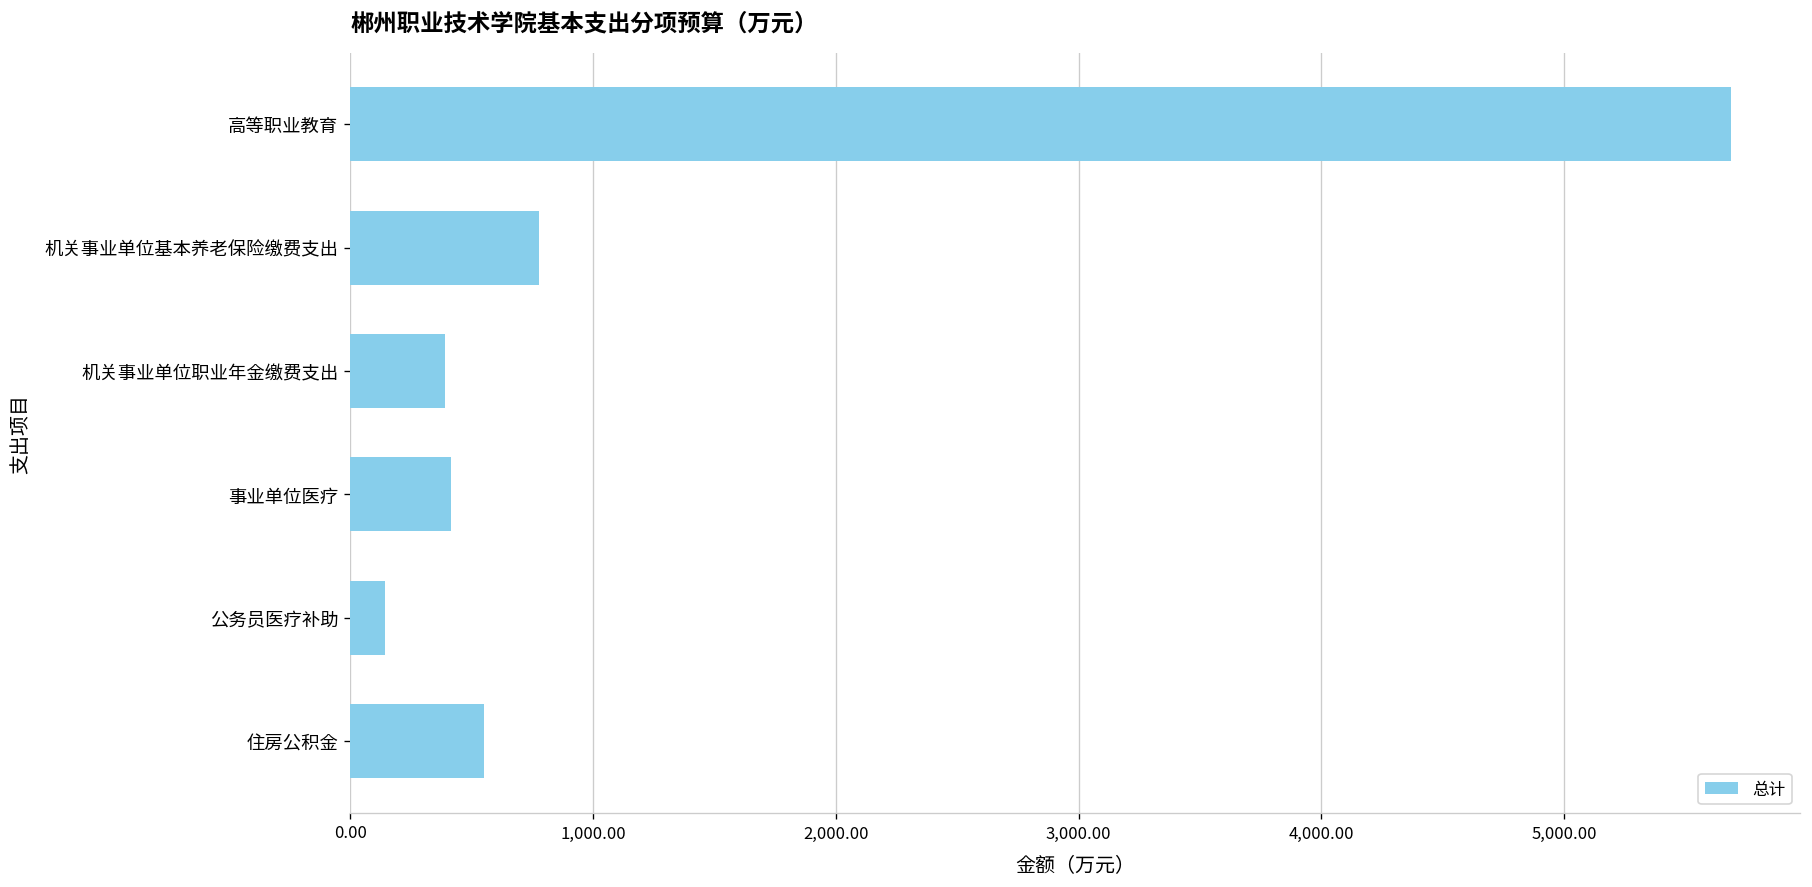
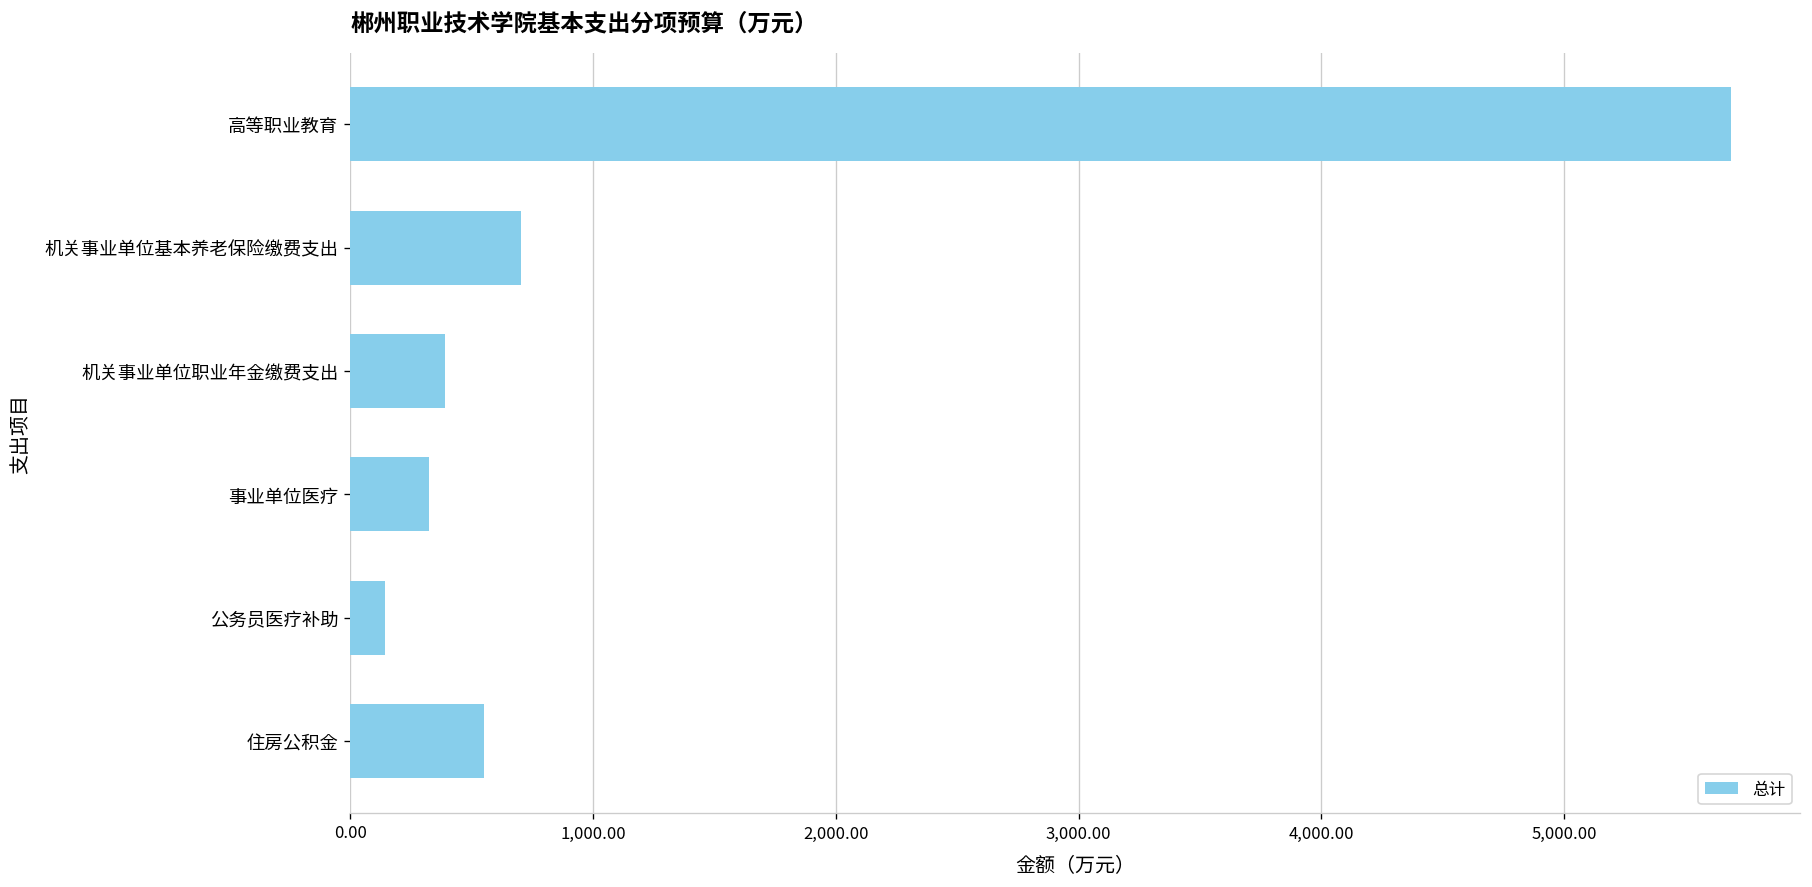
机关事业单位基本养老保险缴费支出: 780 -> 700
事业单位医疗: 410 -> 320
